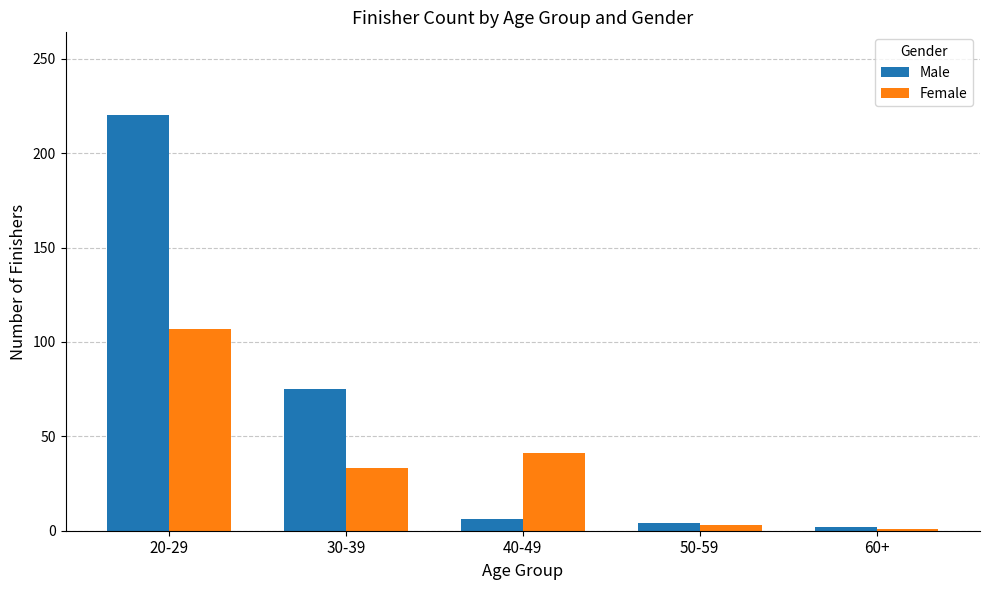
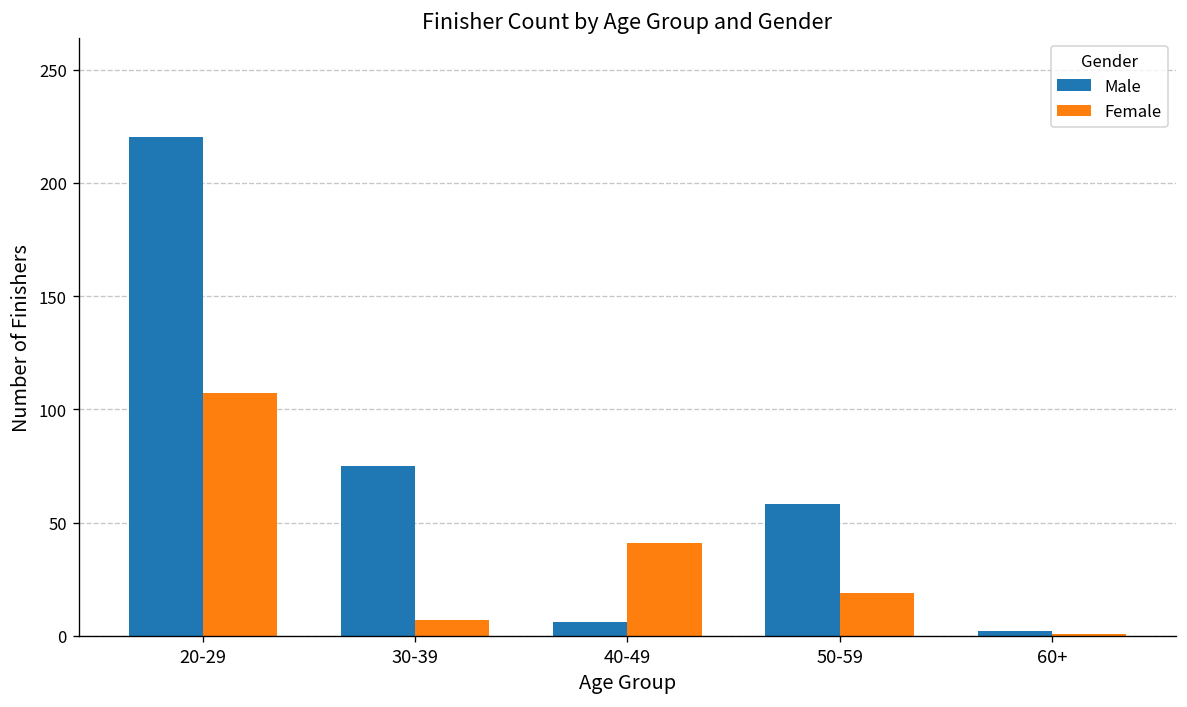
Female, 30-39: 33 -> 7
Male, 50-59: 4 -> 58
Female, 50-59: 3 -> 19
